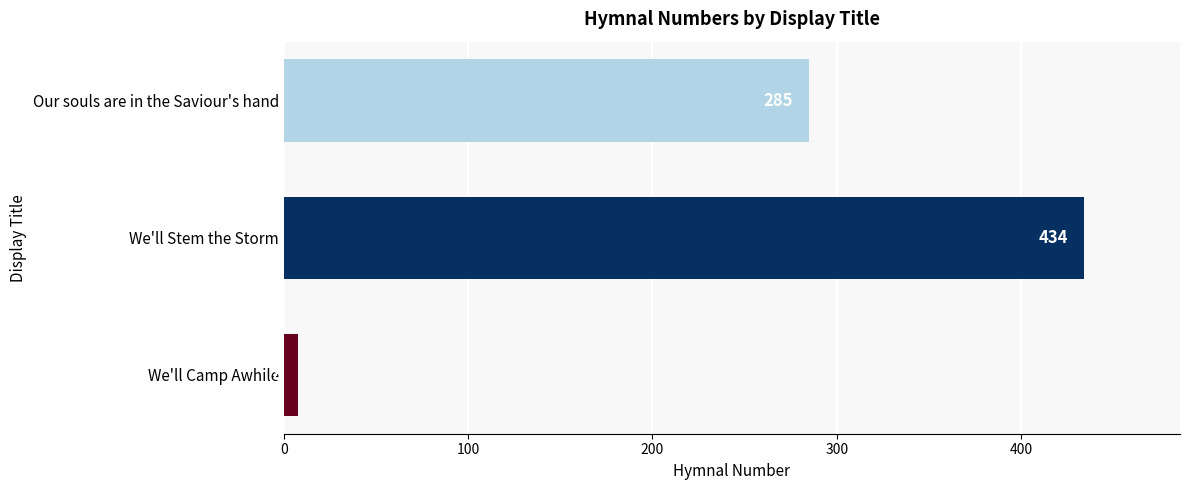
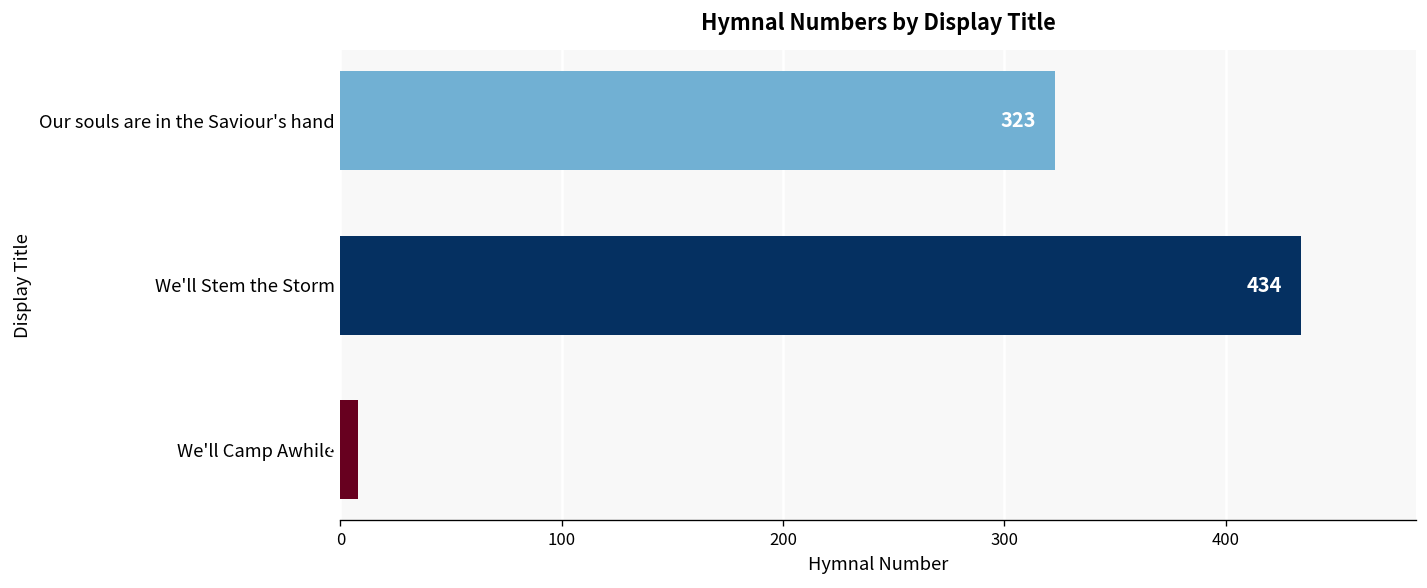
Our souls are in the Saviour's hand: 285 -> 323
